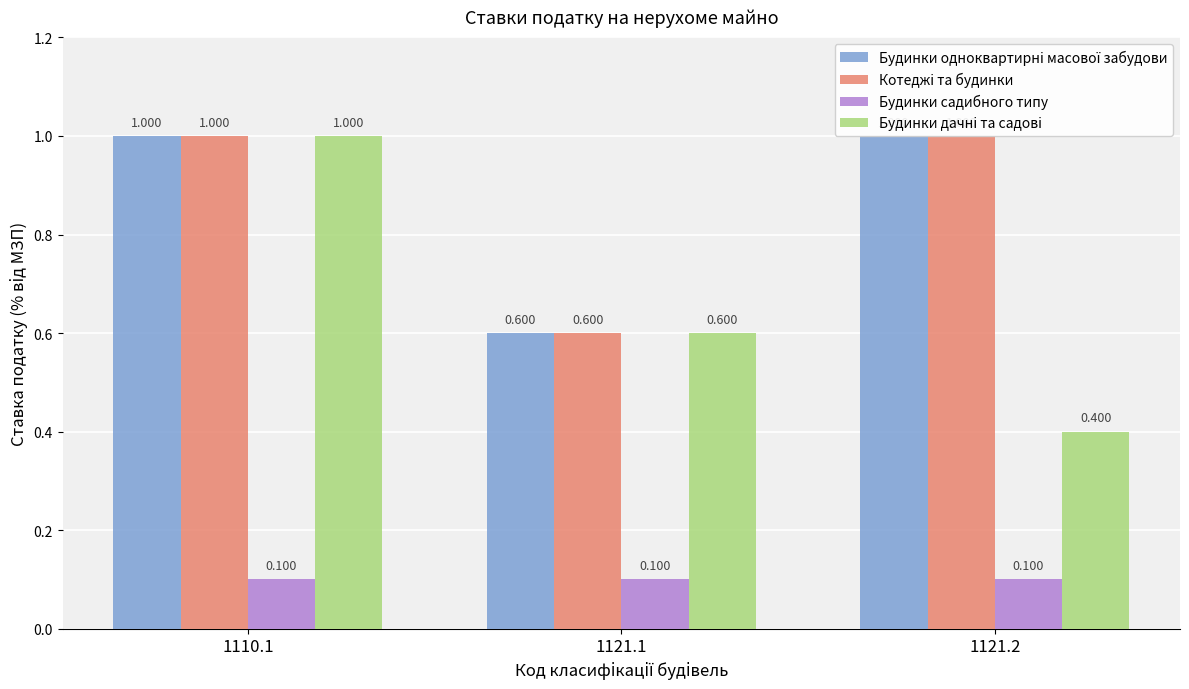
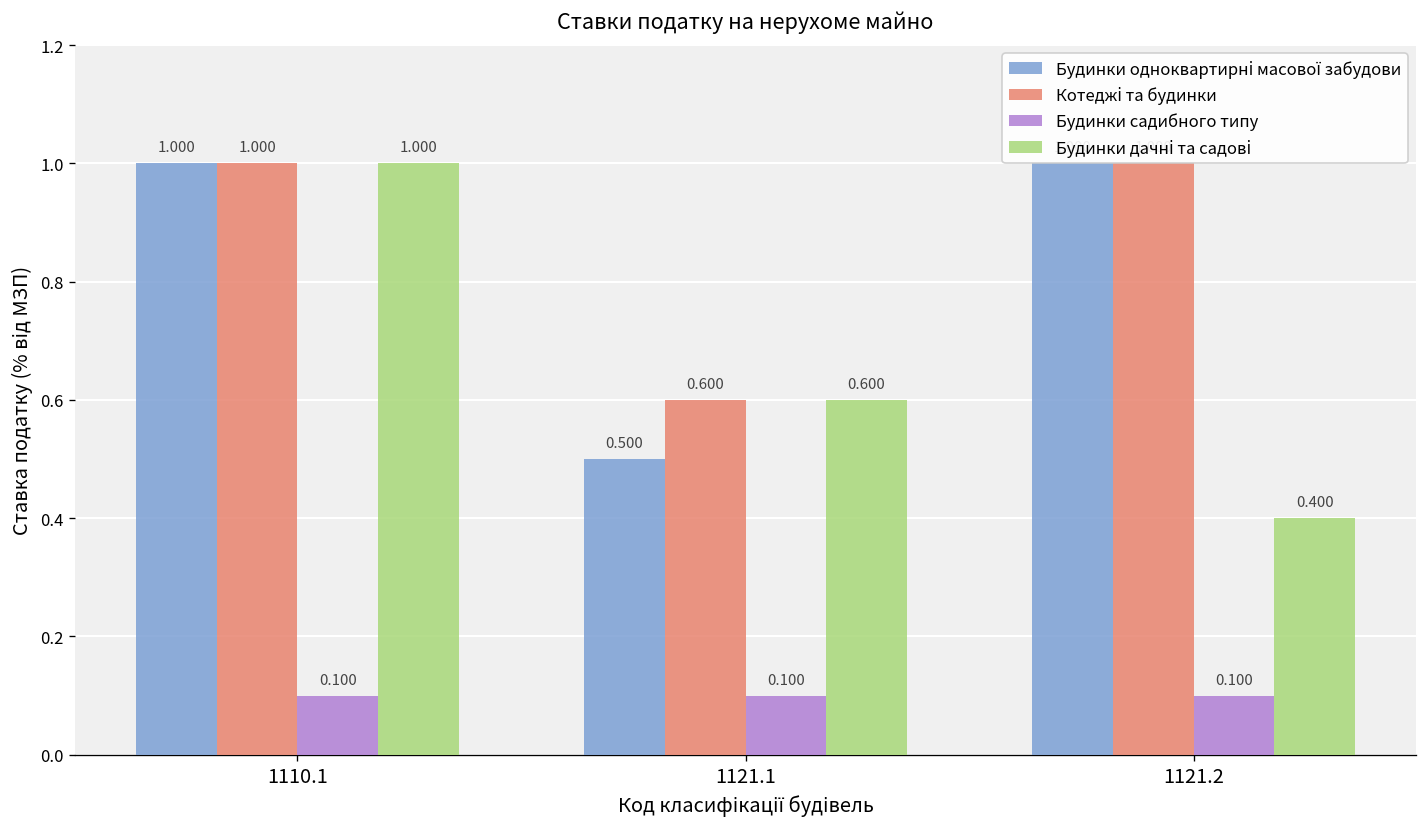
Будинки одноквартирні масової забудови, 1121.1: 0.600 -> 0.500
